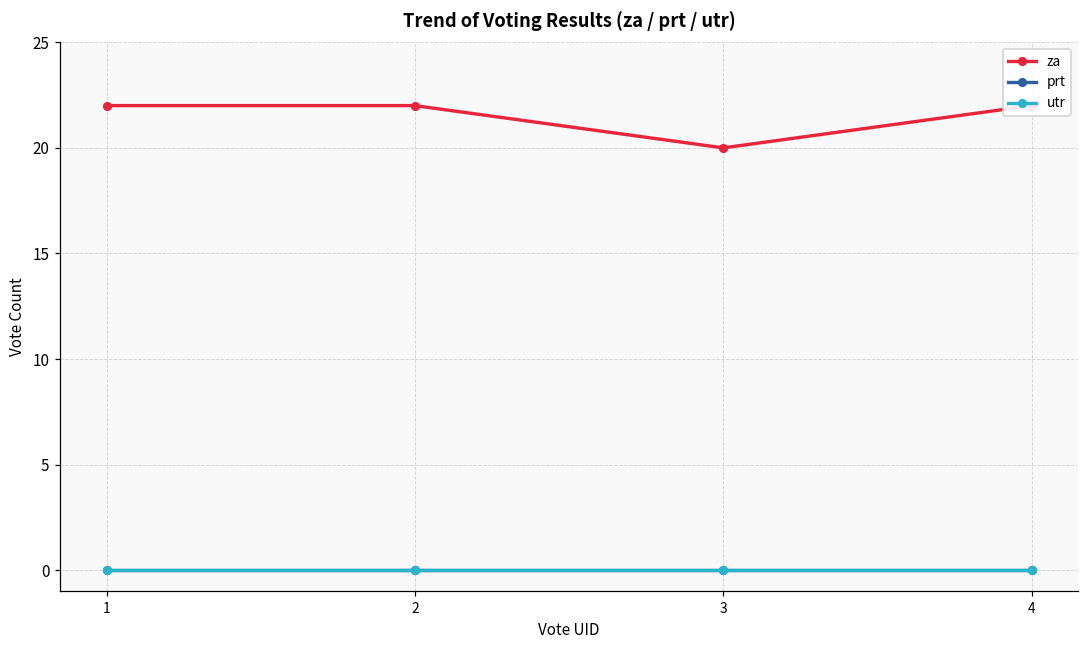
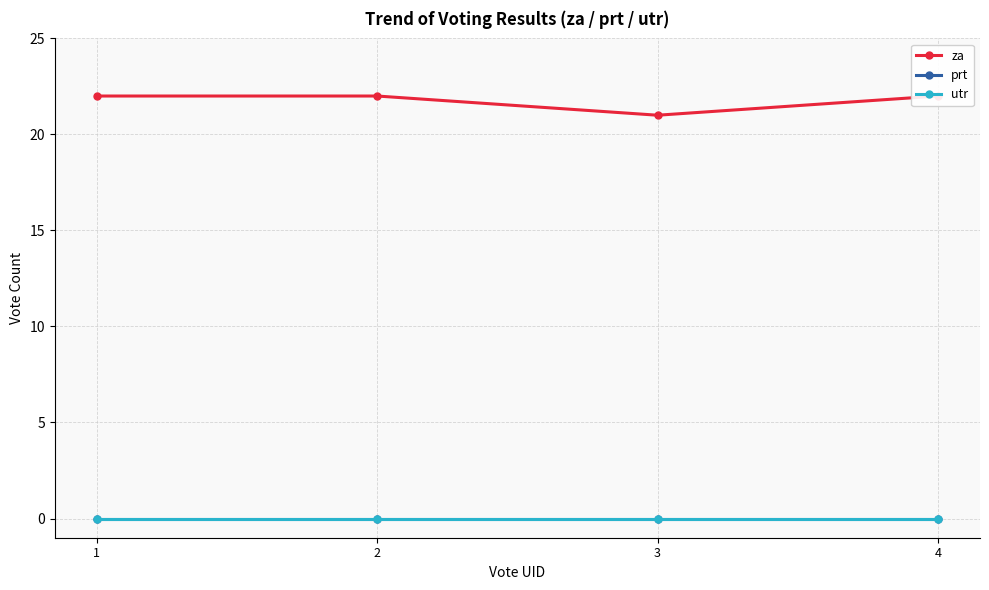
za, 3: 20 -> 21
